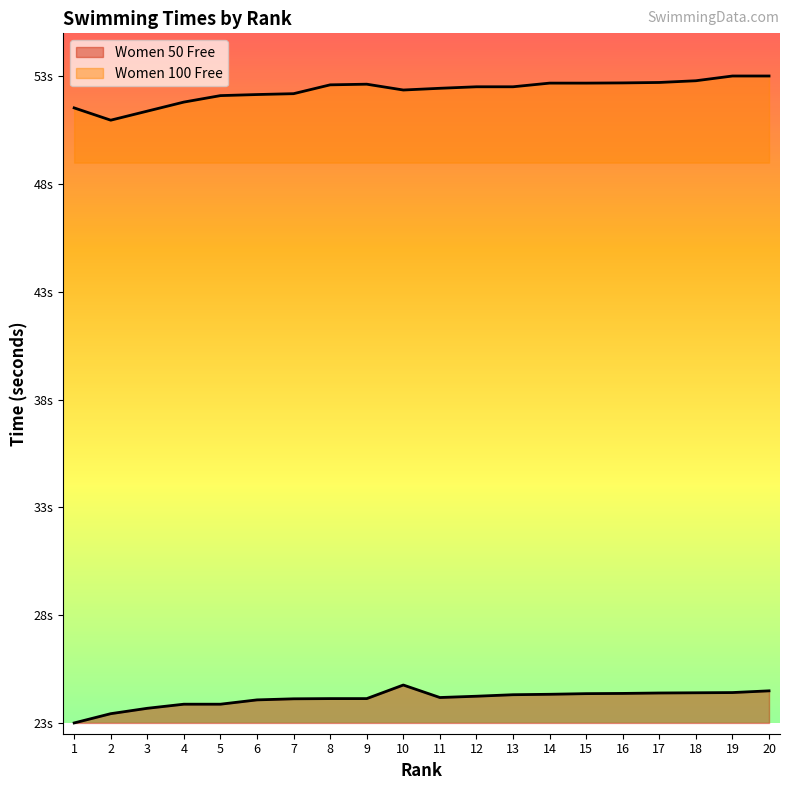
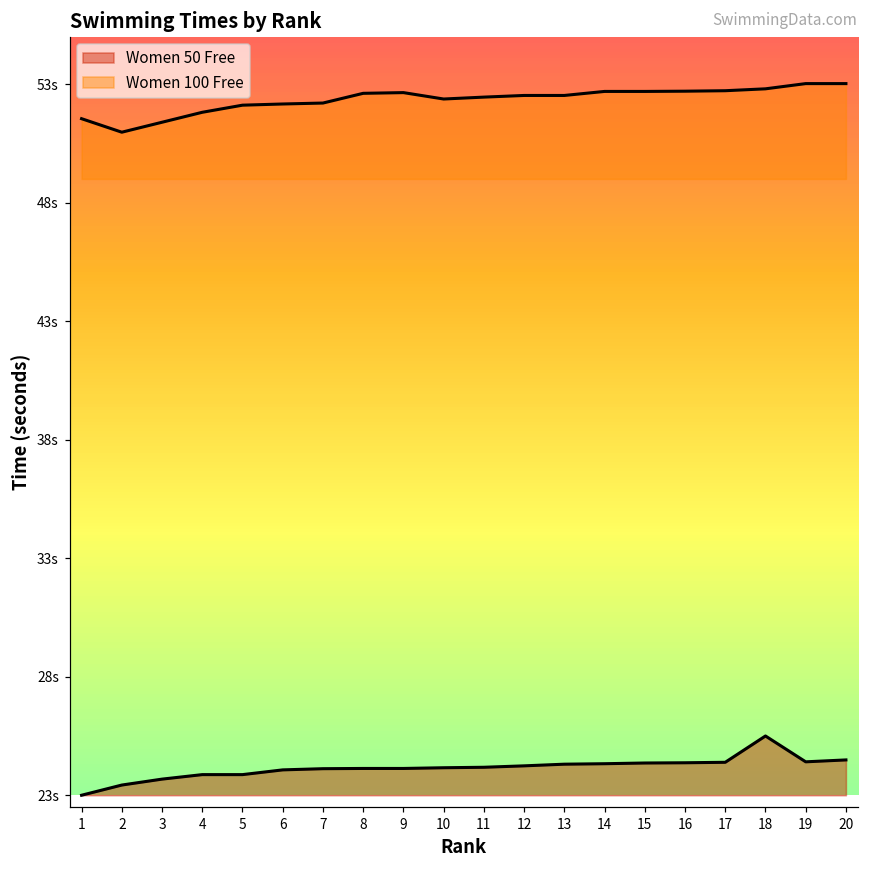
Women 50 Free, 10: 24.8s -> 24.2s
Women 50 Free, 18: 24.4s -> 25.5s
